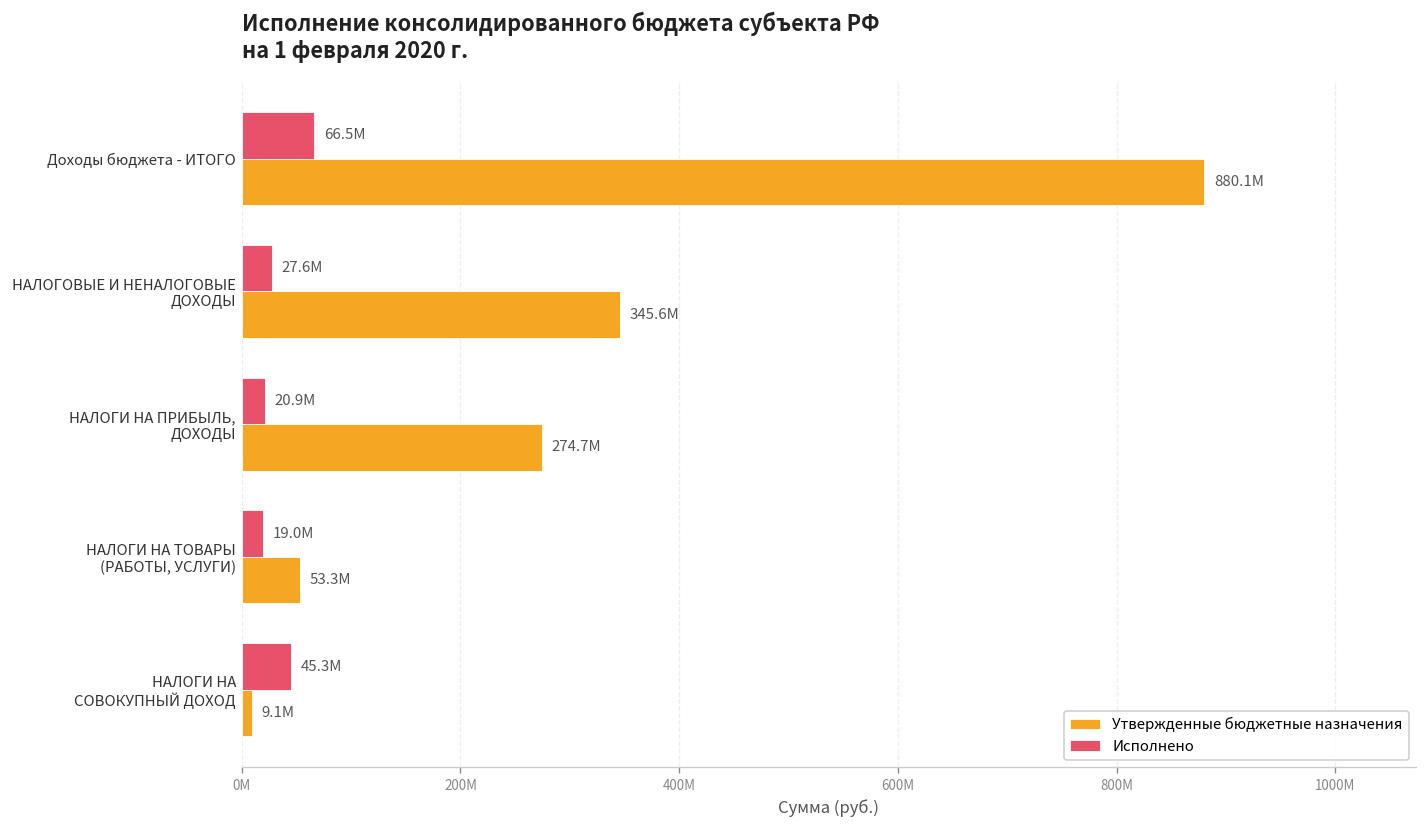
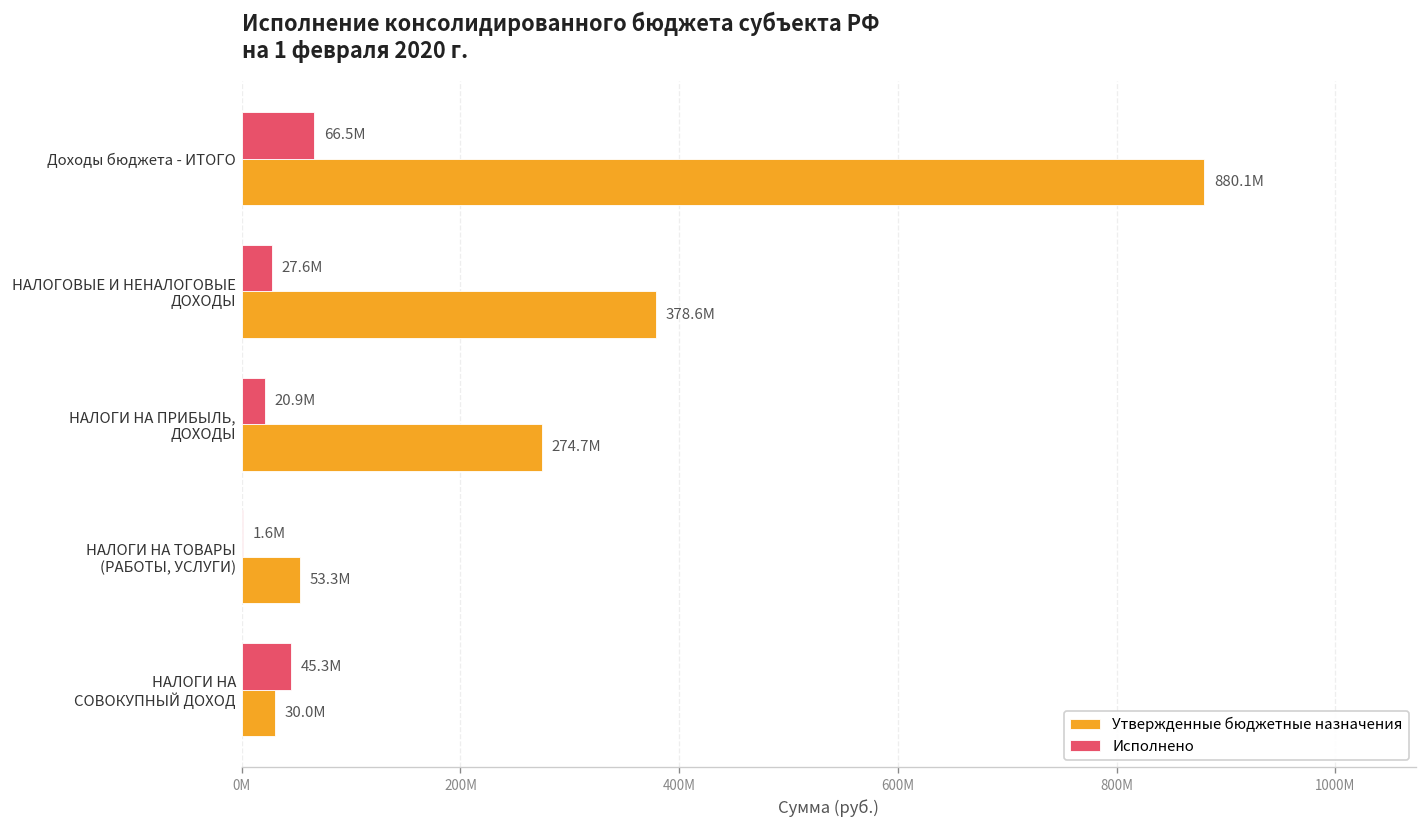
Утвержденные бюджетные назначения, НАЛОГОВЫЕ И НЕНАЛОГОВЫЕ ДОХОДЫ: 345.6M -> 378.6M
Исполнено, НАЛОГИ НА ТОВАРЫ (РАБОТЫ, УСЛУГИ): 19.0M -> 1.6M
Утвержденные бюджетные назначения, НАЛОГИ НА СОВОКУПНЫЙ ДОХОД: 9.1M -> 30.0M
